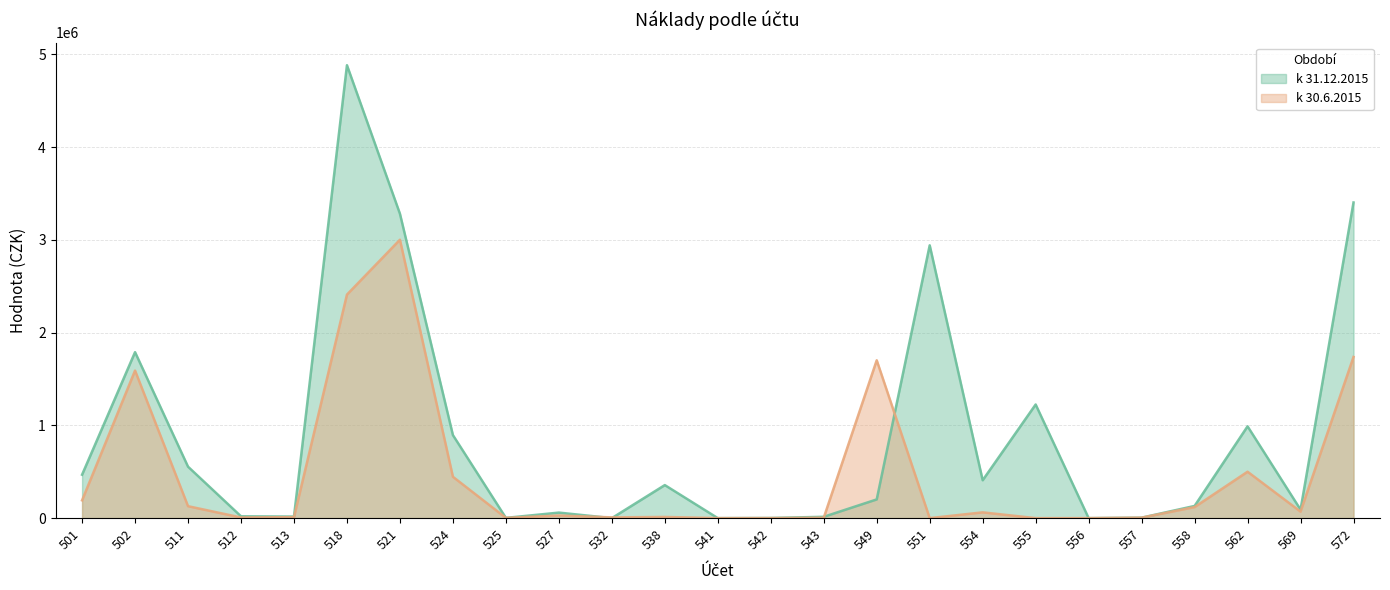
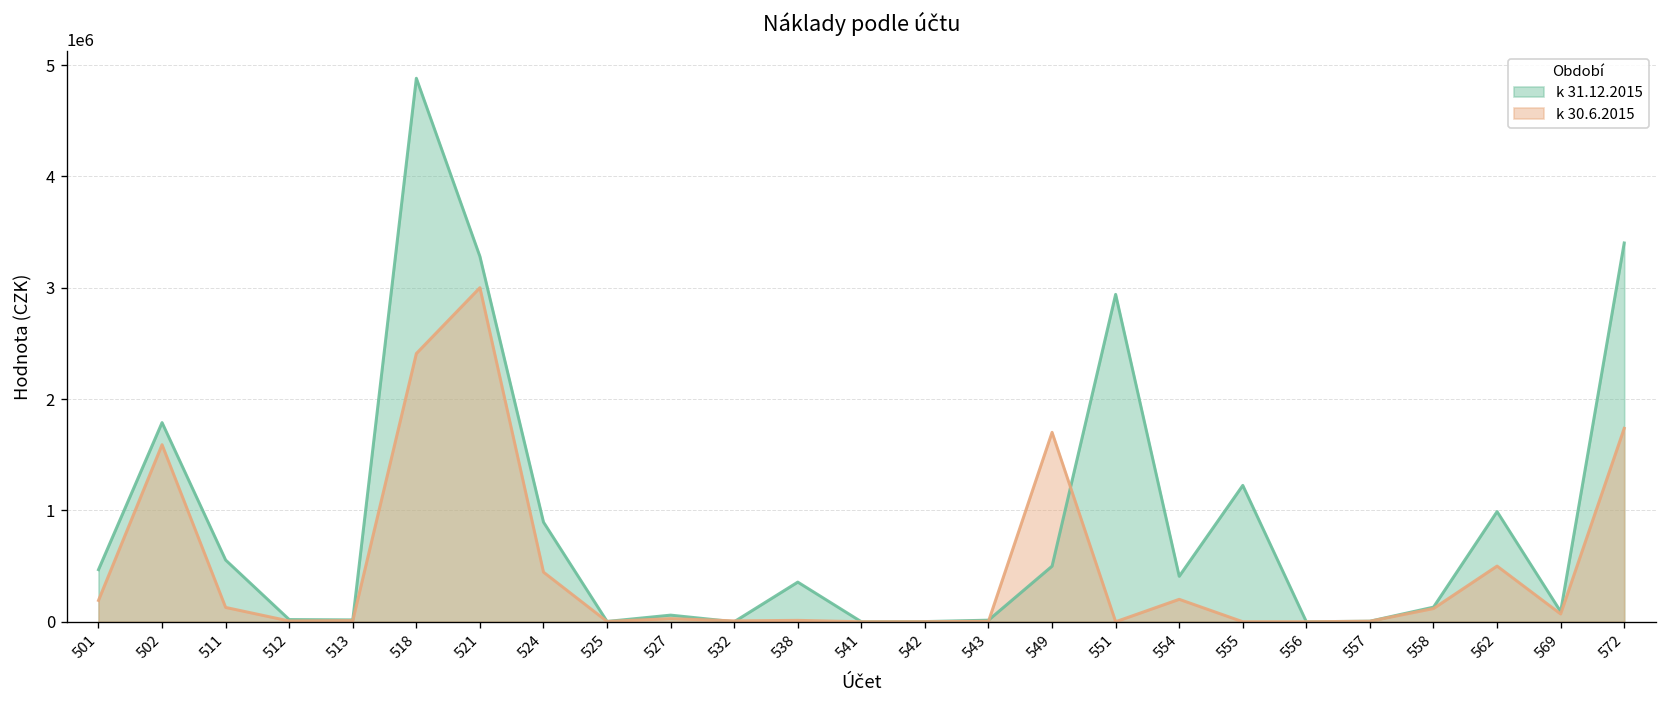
k 31.12.2015, 549: 200000 -> 500000
k 30.6.2015, 554: 100000 -> 200000
